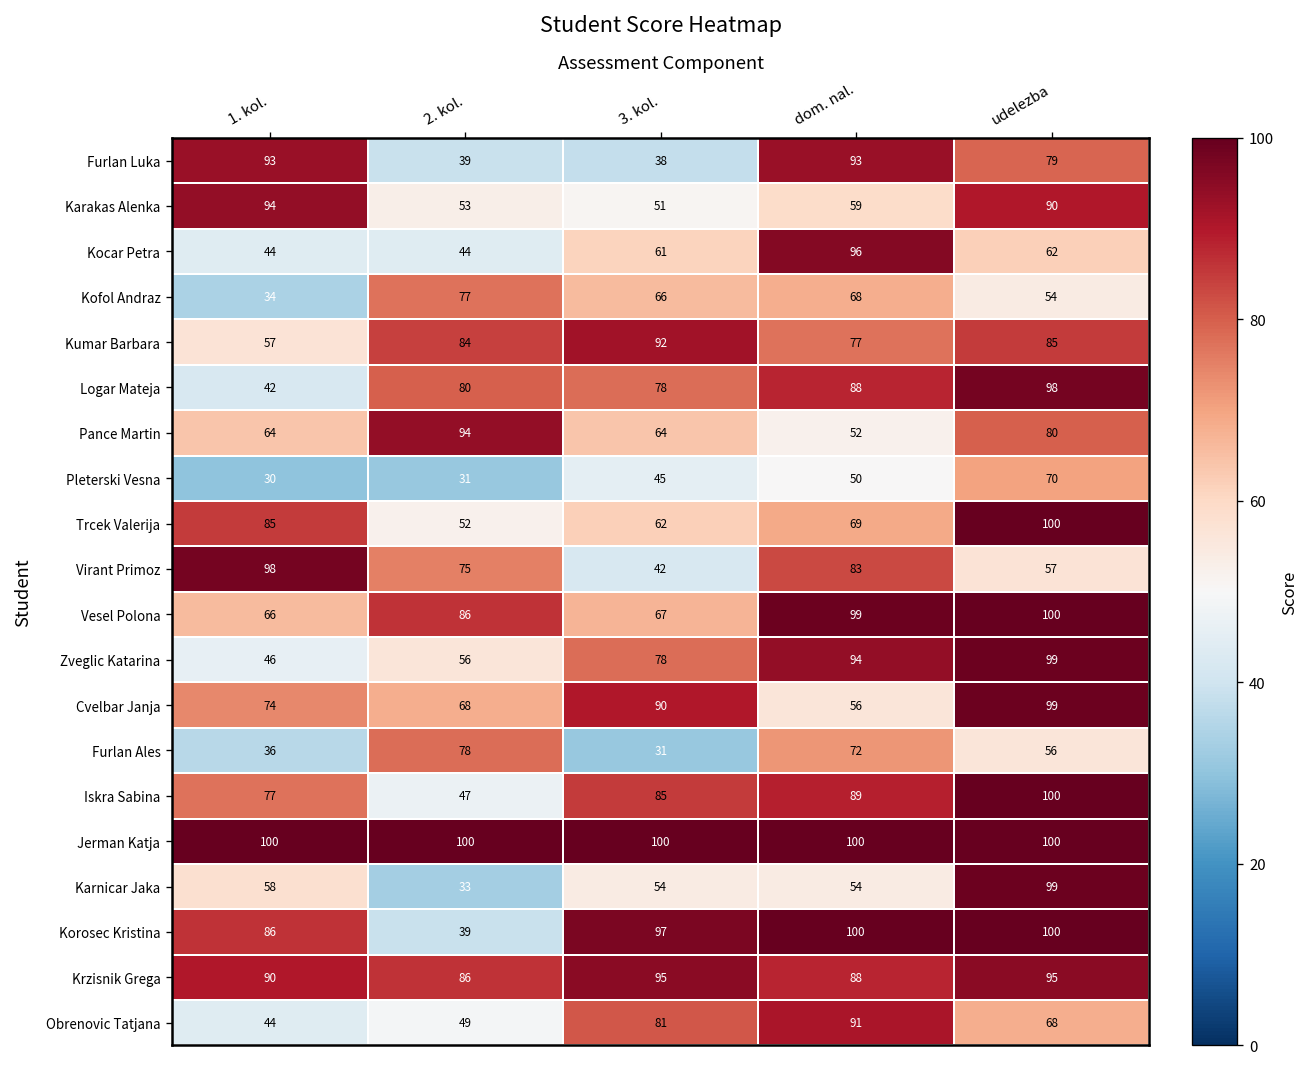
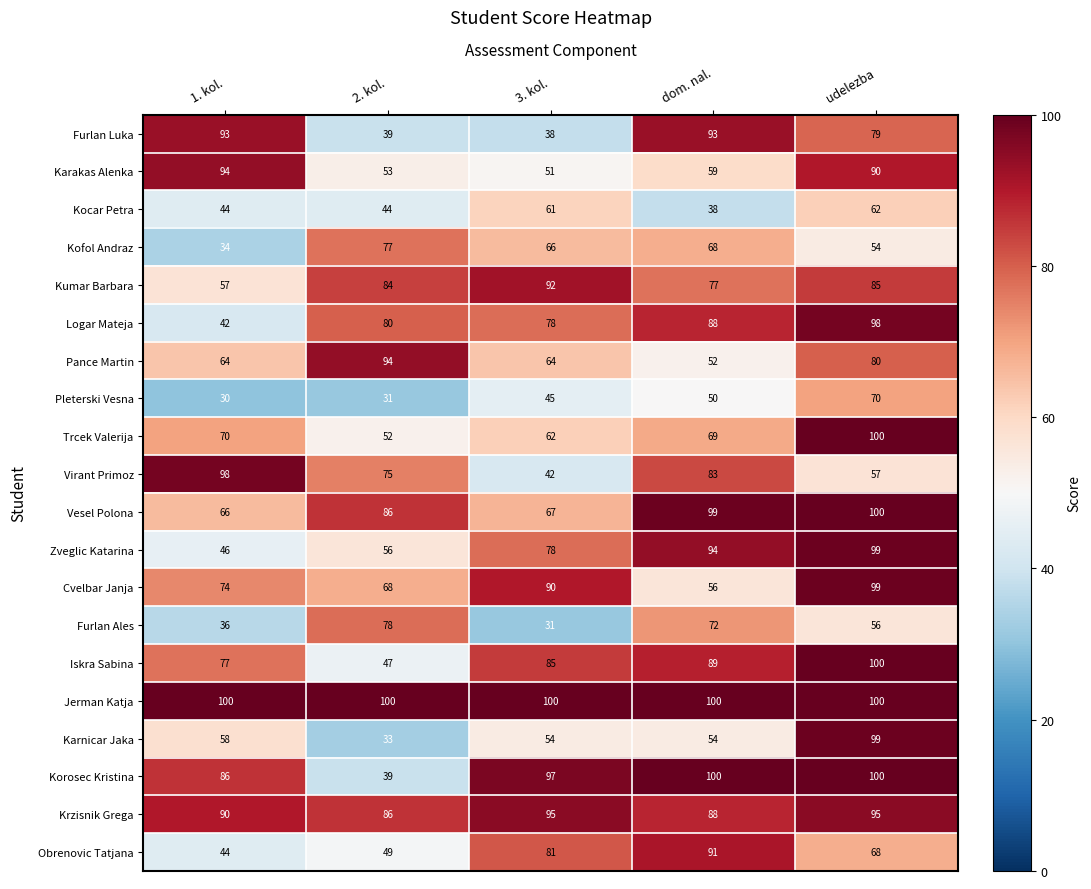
Kocar Petra, dom. nal.: 96 -> 38
Trcek Valerija, 1. kol.: 85 -> 70
